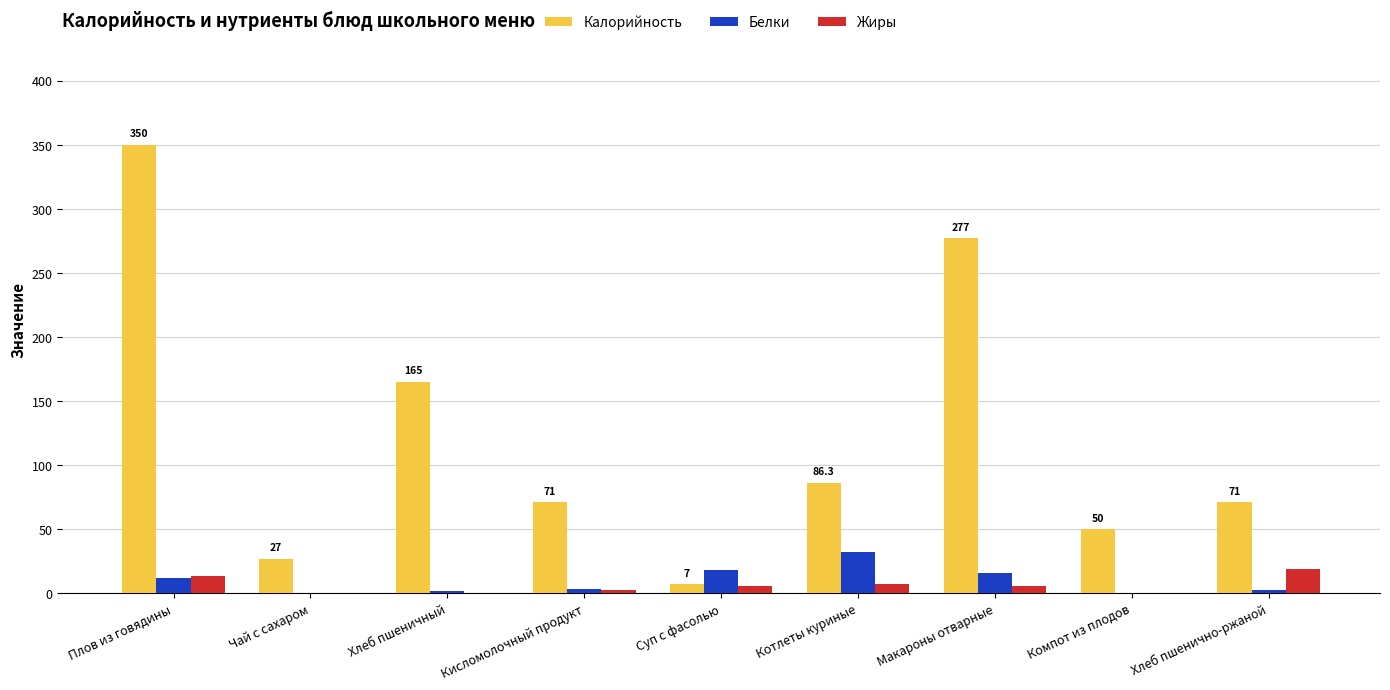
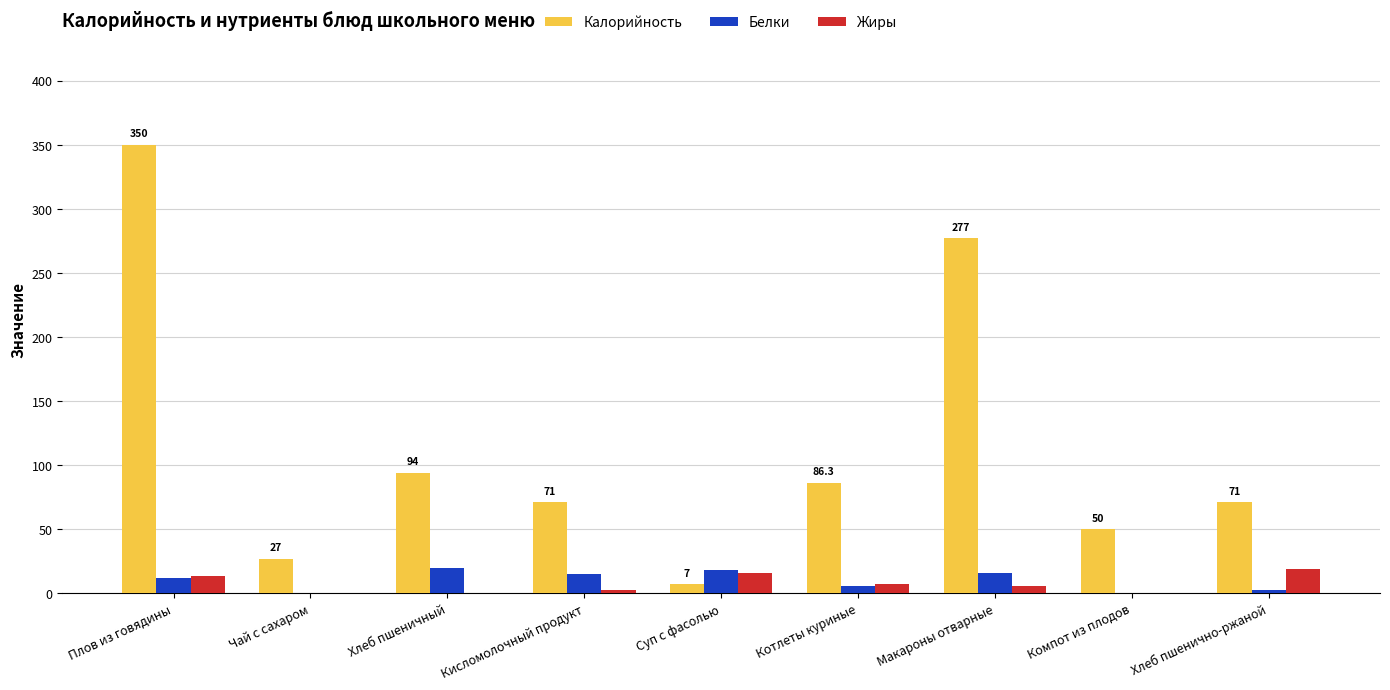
Калорийность, Хлеб пшеничный: 165 -> 94
Белки, Хлеб пшеничный: 2 -> 20
Белки, Кисломолочный продукт: 3 -> 15
Жиры, Суп с фасолью: 6 -> 16
Белки, Котлеты куриные: 32 -> 6
